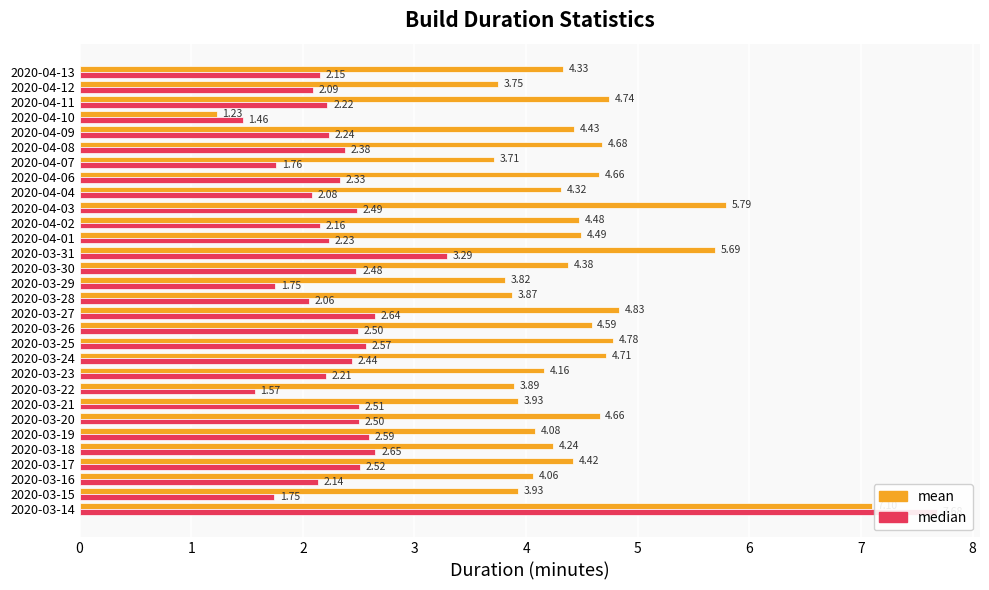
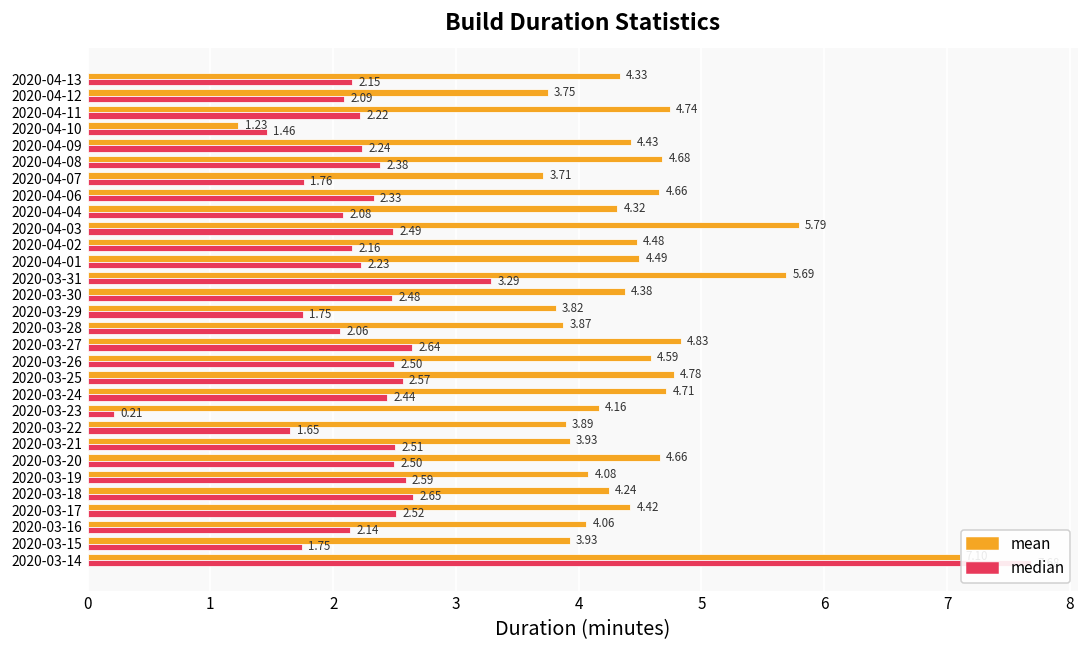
median, 2020-03-23: 2.21 -> 0.21
median, 2020-03-22: 1.57 -> 1.65
